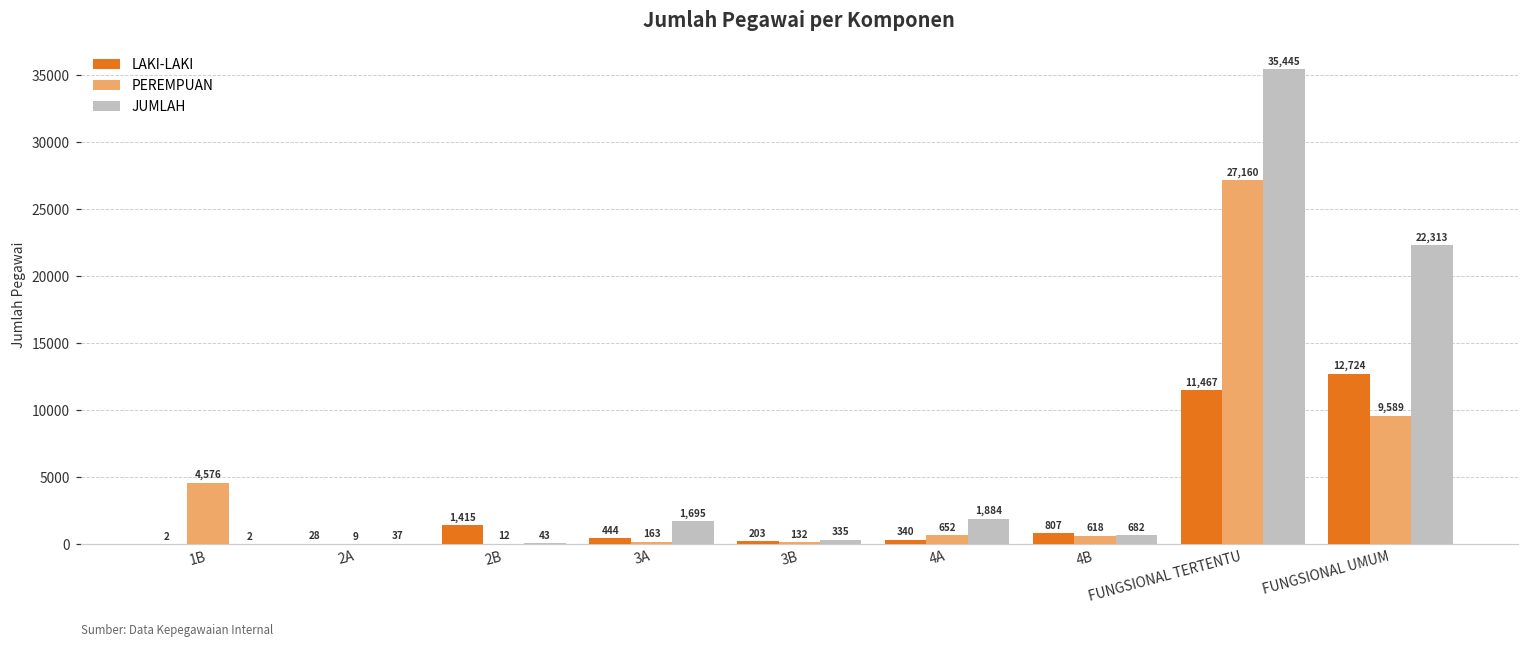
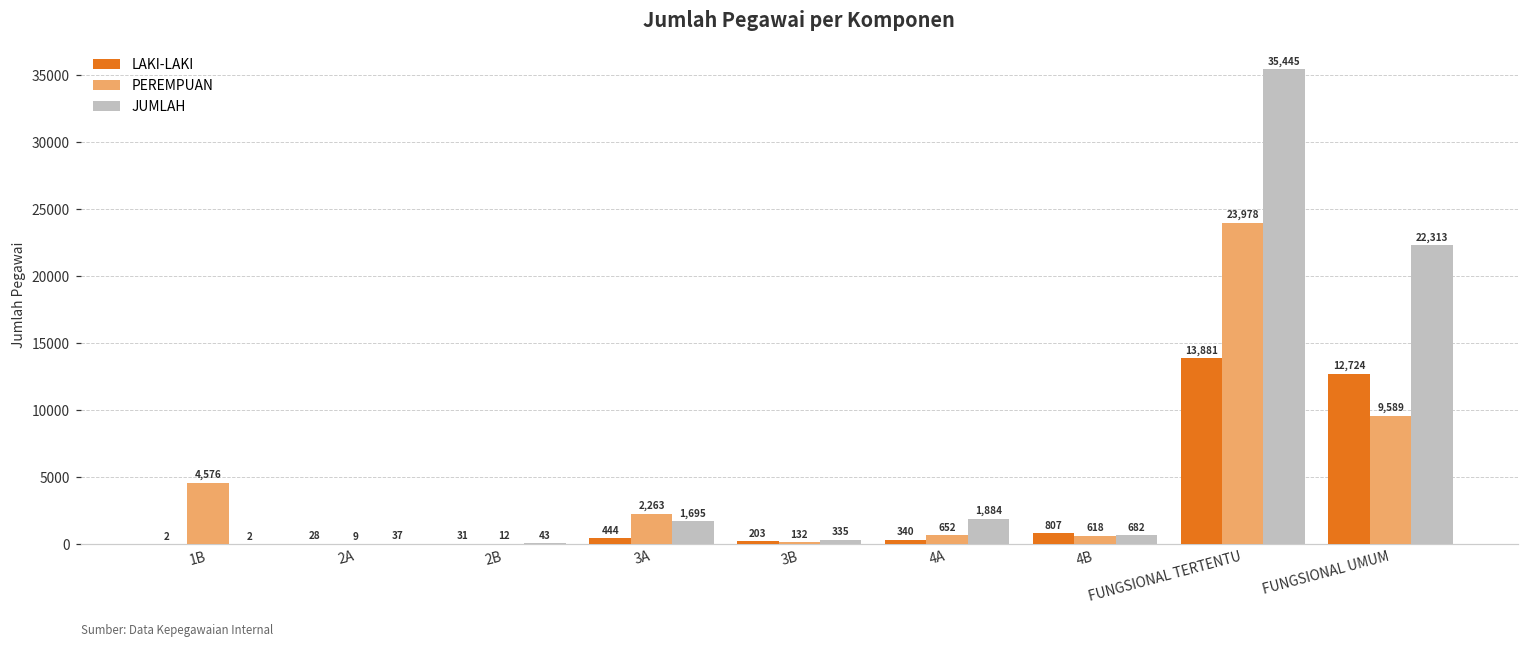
LAKI-LAKI, 2B: 1,415 -> 31
PEREMPUAN, 3A: 163 -> 2,263
LAKI-LAKI, FUNGSIONAL TERTENTU: 11,467 -> 13,881
PEREMPUAN, FUNGSIONAL TERTENTU: 27,160 -> 23,978
